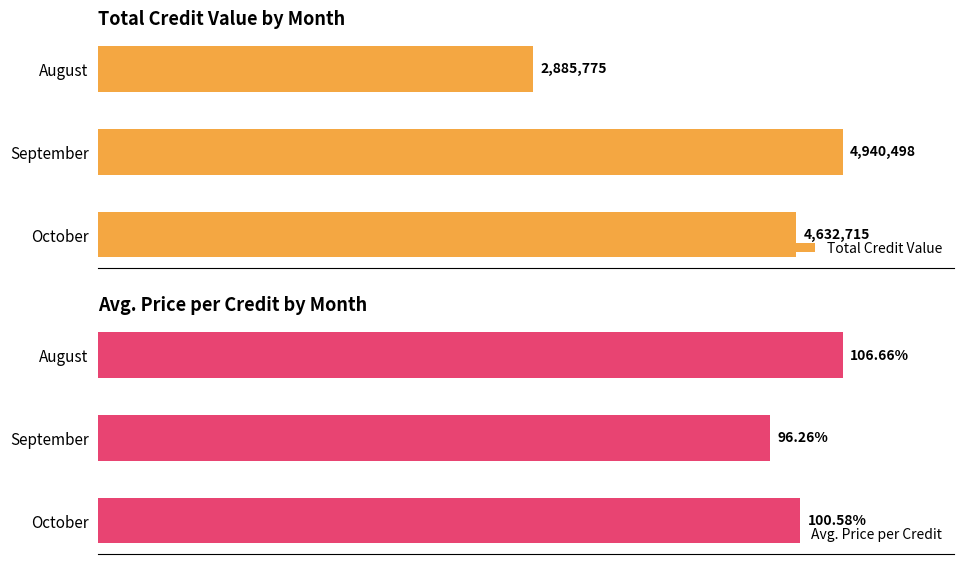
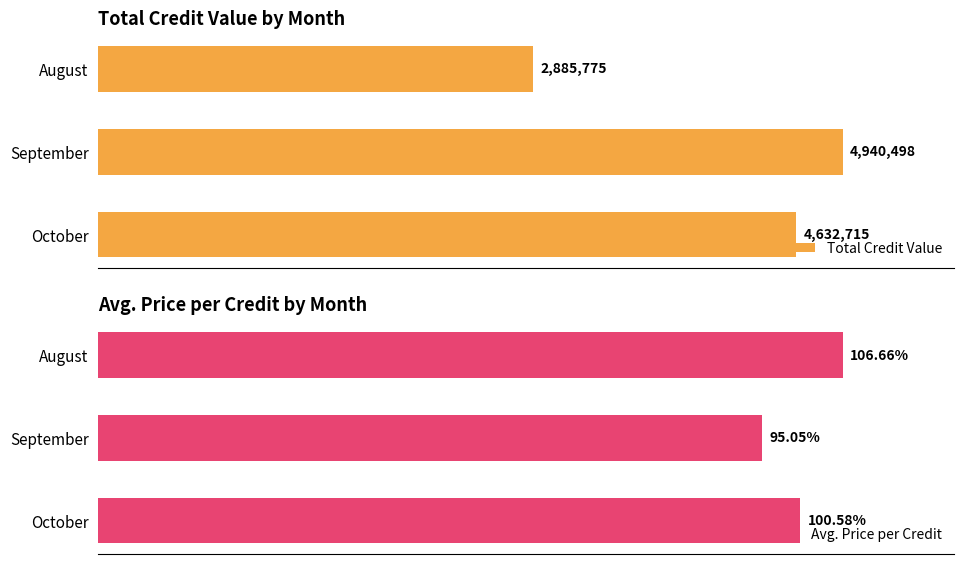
Avg. Price per Credit by Month, September: 96.26% -> 95.05%
